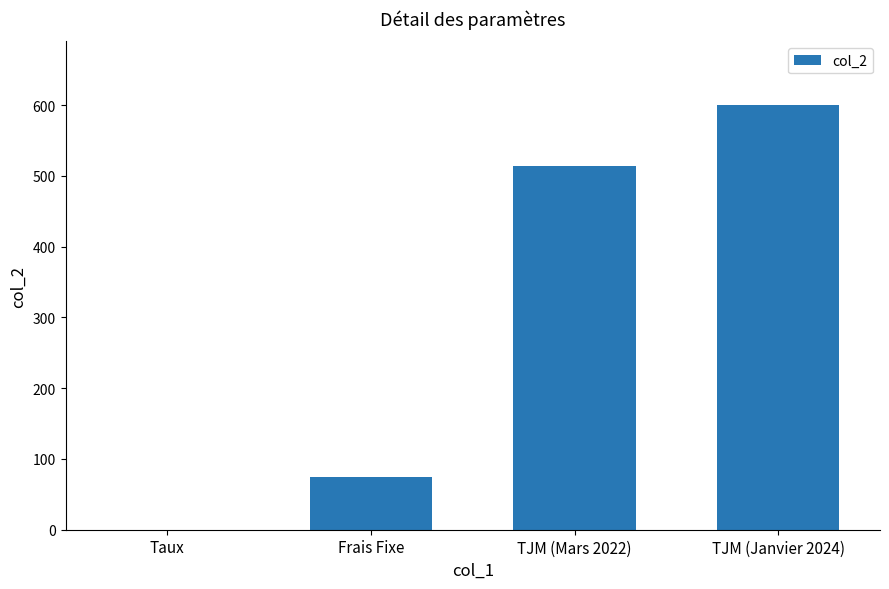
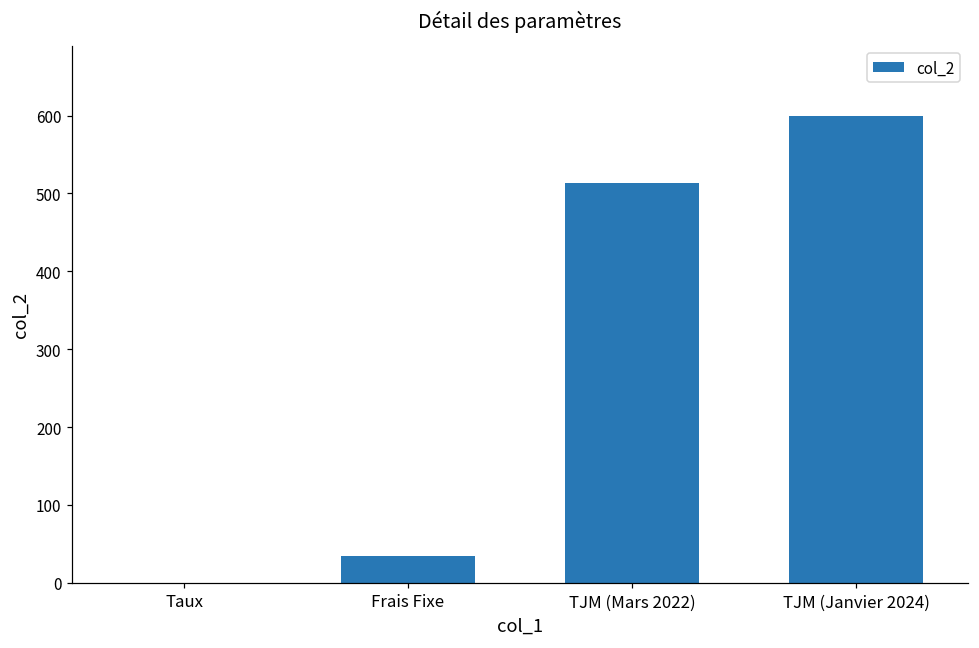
Frais Fixe: 80 -> 40
